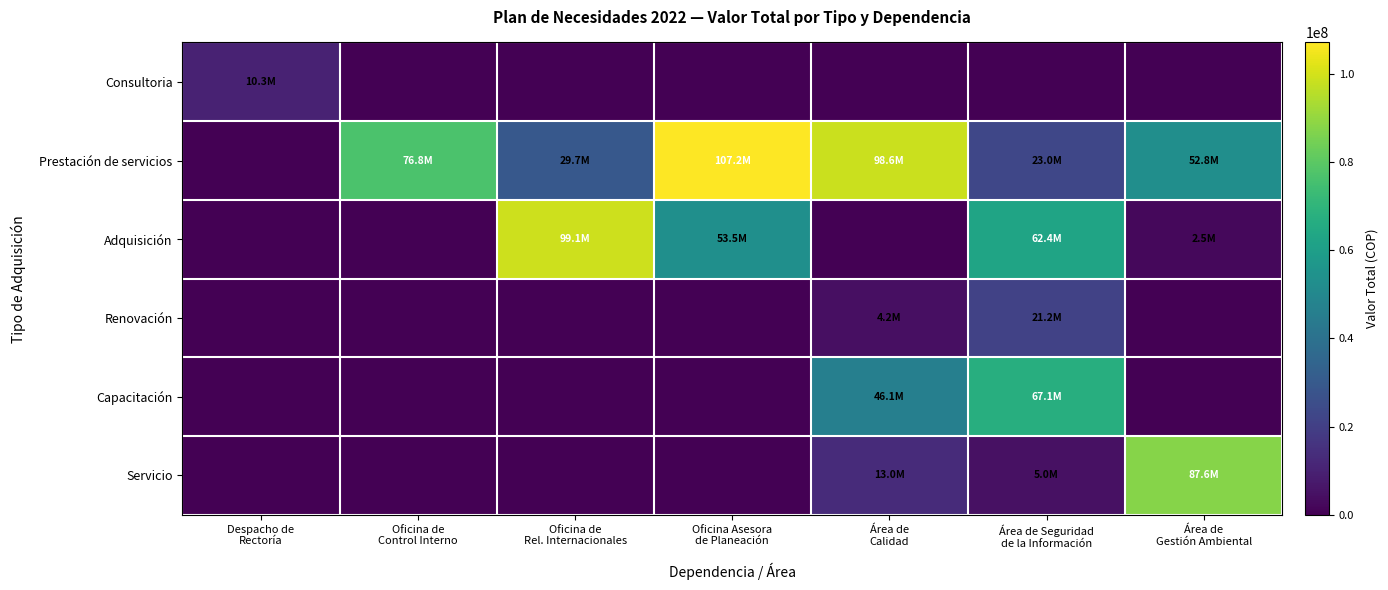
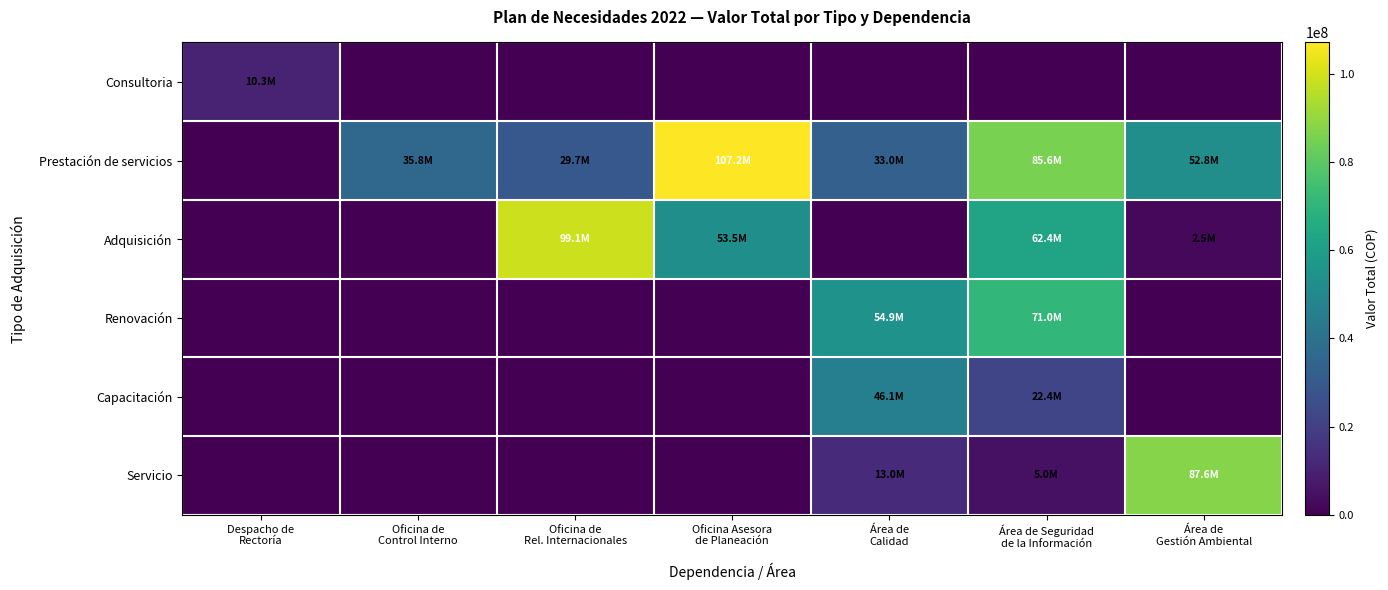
Prestación de servicios, Oficina de Control Interno: 76.8M -> 35.8M
Prestación de servicios, Área de Calidad: 98.6M -> 33.0M
Prestación de servicios, Área de Seguridad de la Información: 23.0M -> 85.6M
Renovación, Área de Calidad: 4.2M -> 54.9M
Renovación, Área de Seguridad de la Información: 21.2M -> 71.0M
Capacitación, Área de Seguridad de la Información: 67.1M -> 22.4M
